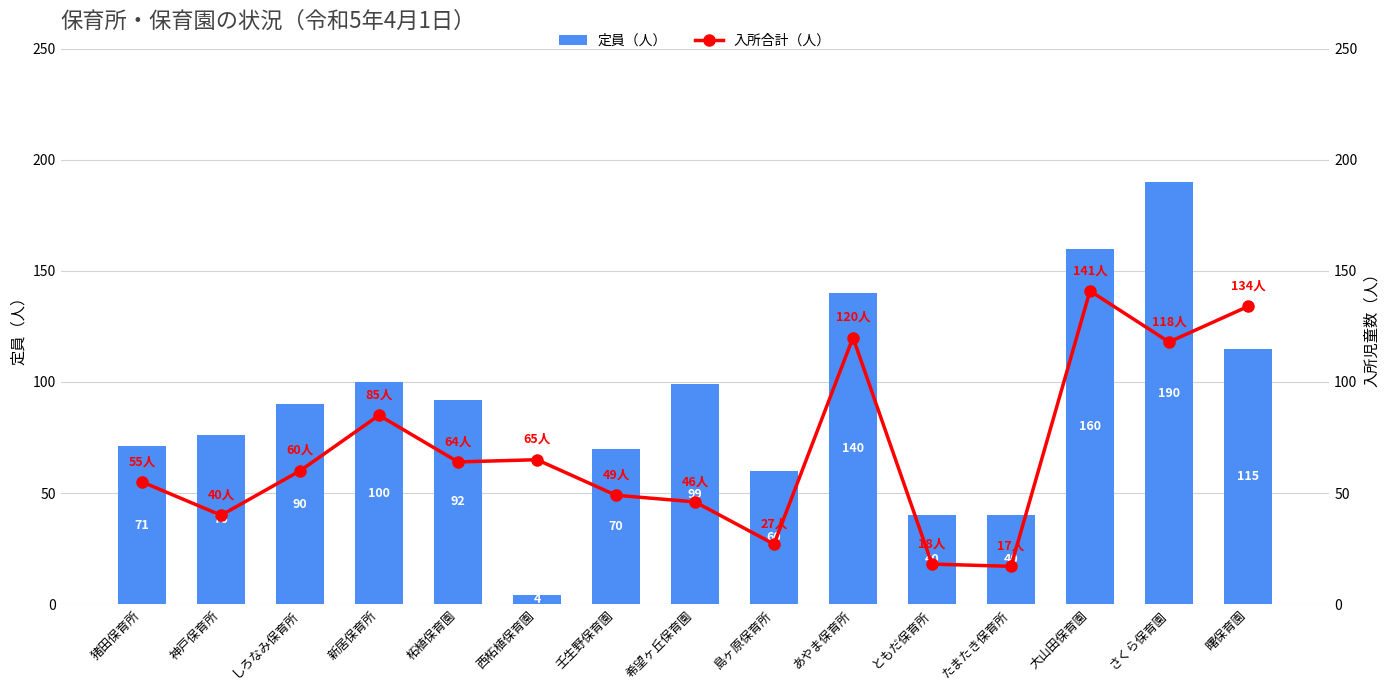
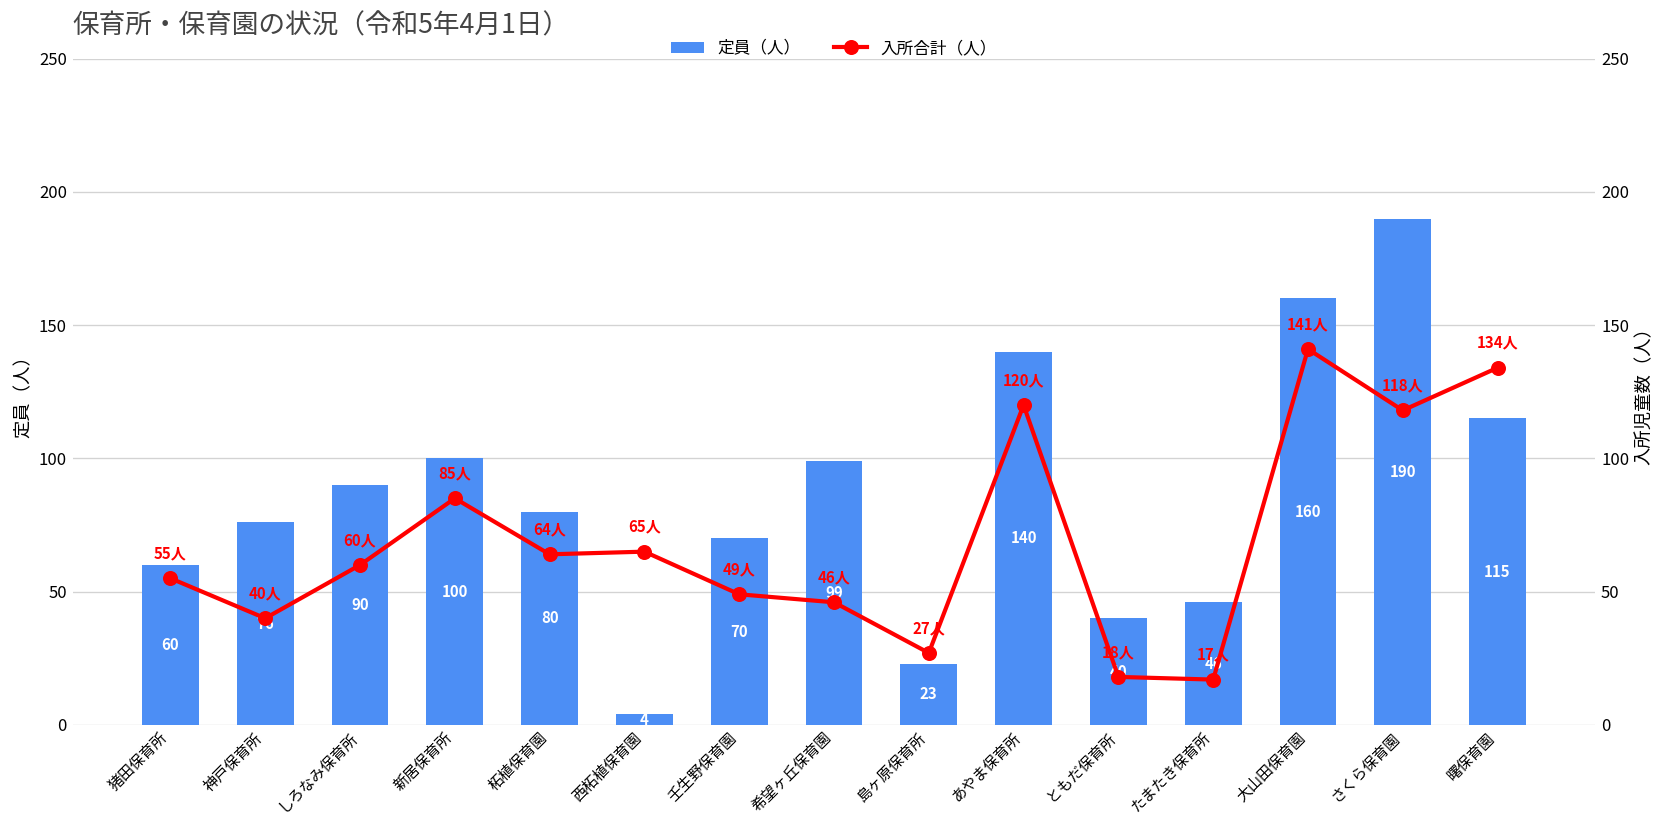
定員（人）, 猪田保育所: 71 -> 60
定員（人）, 柘植保育園: 92 -> 80
定員（人）, 島ヶ原保育所: 60 -> 23
定員（人）, たまたき保育所: 40 -> 46
